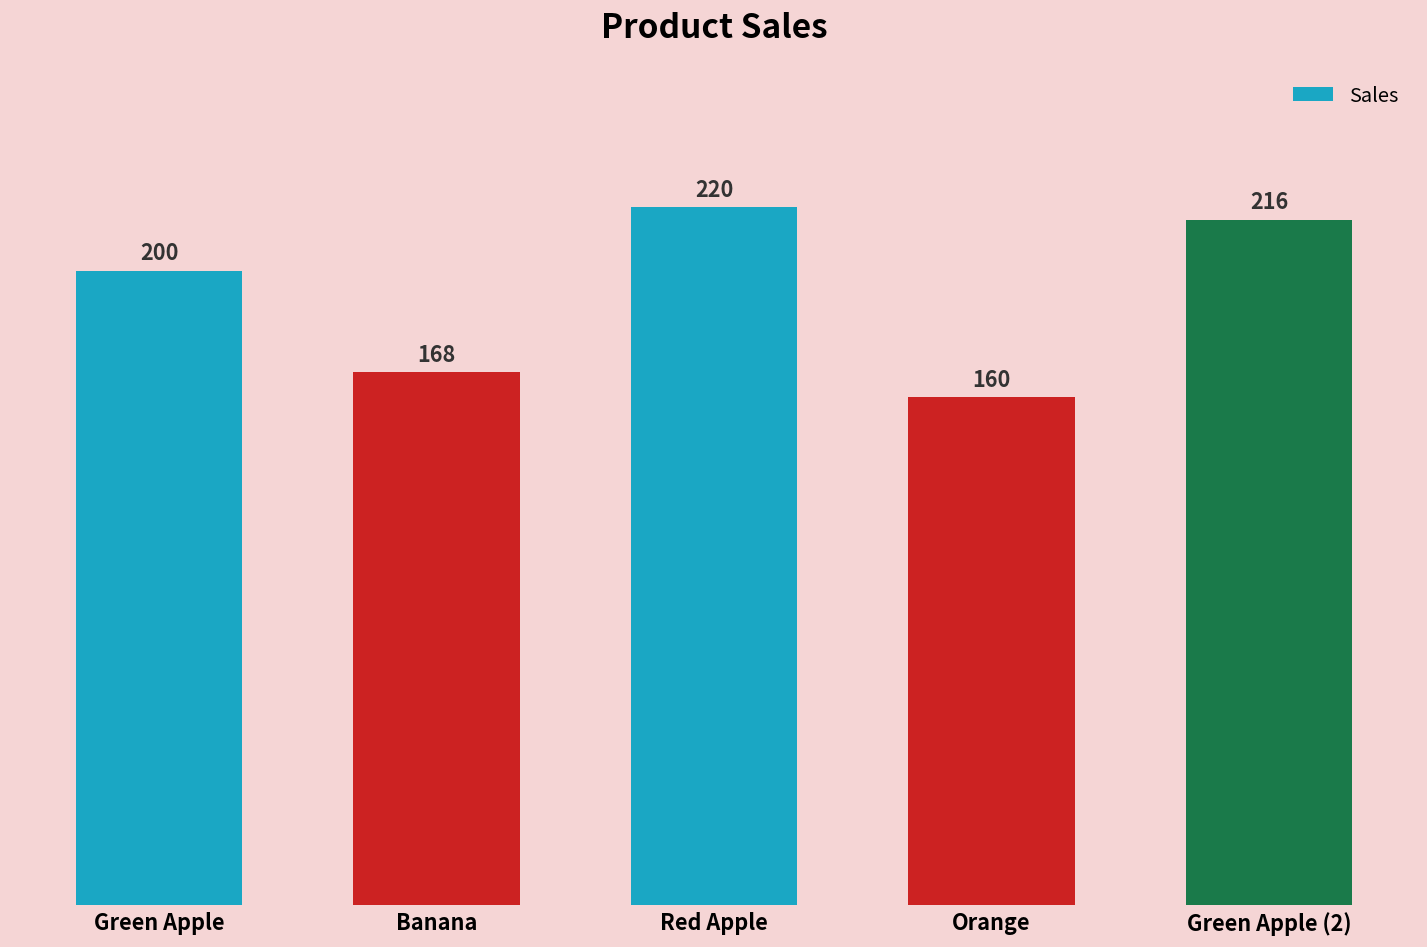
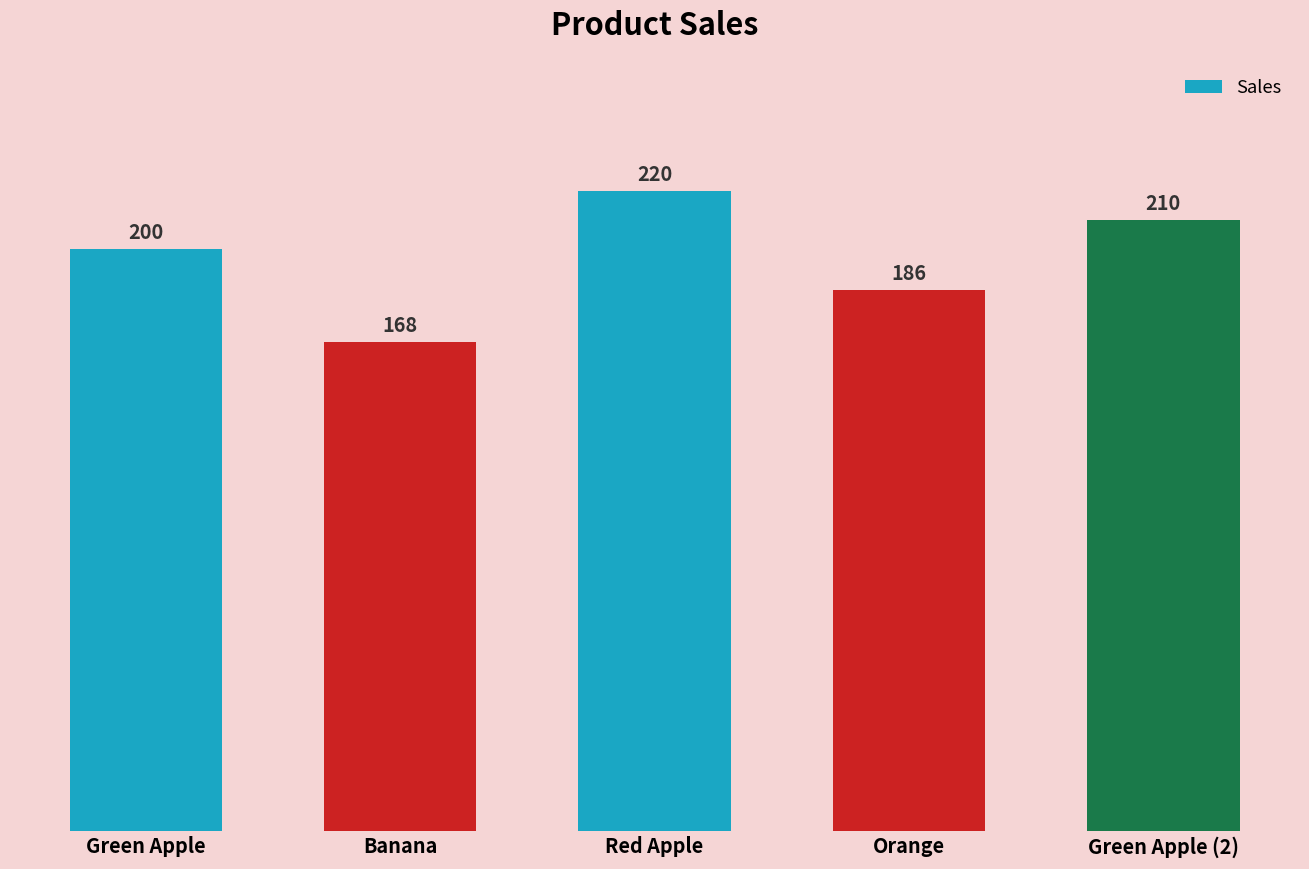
Orange: 160 -> 186
Green Apple (2): 216 -> 210
